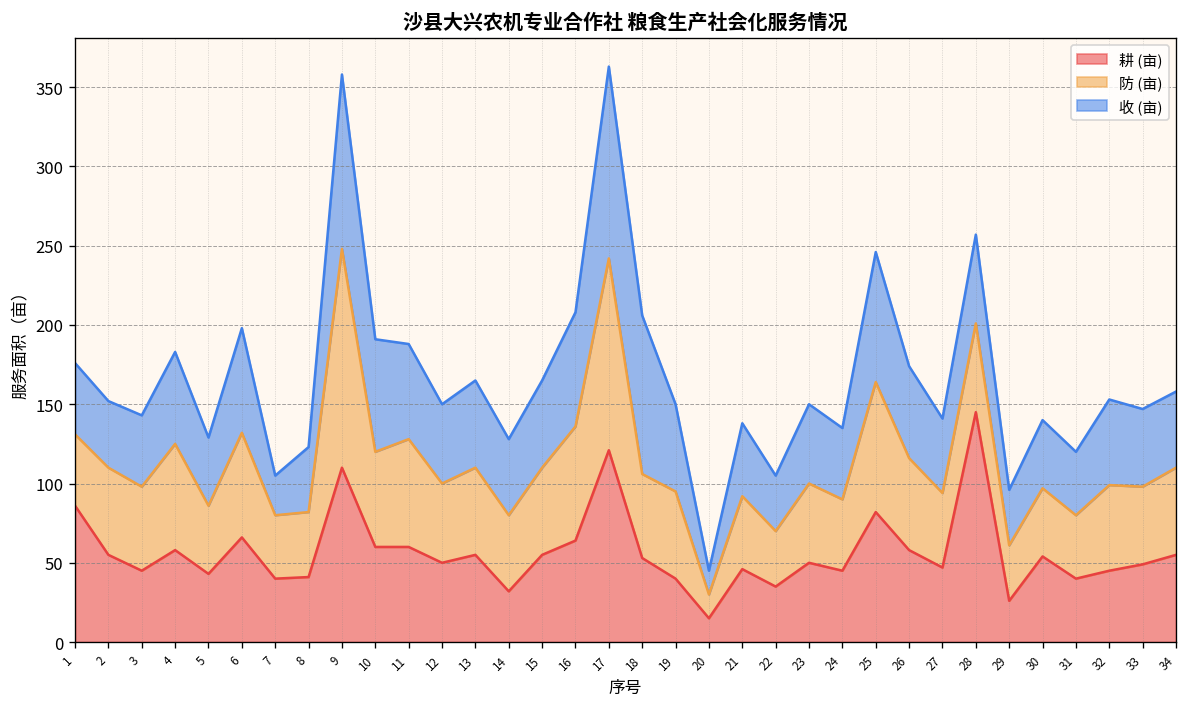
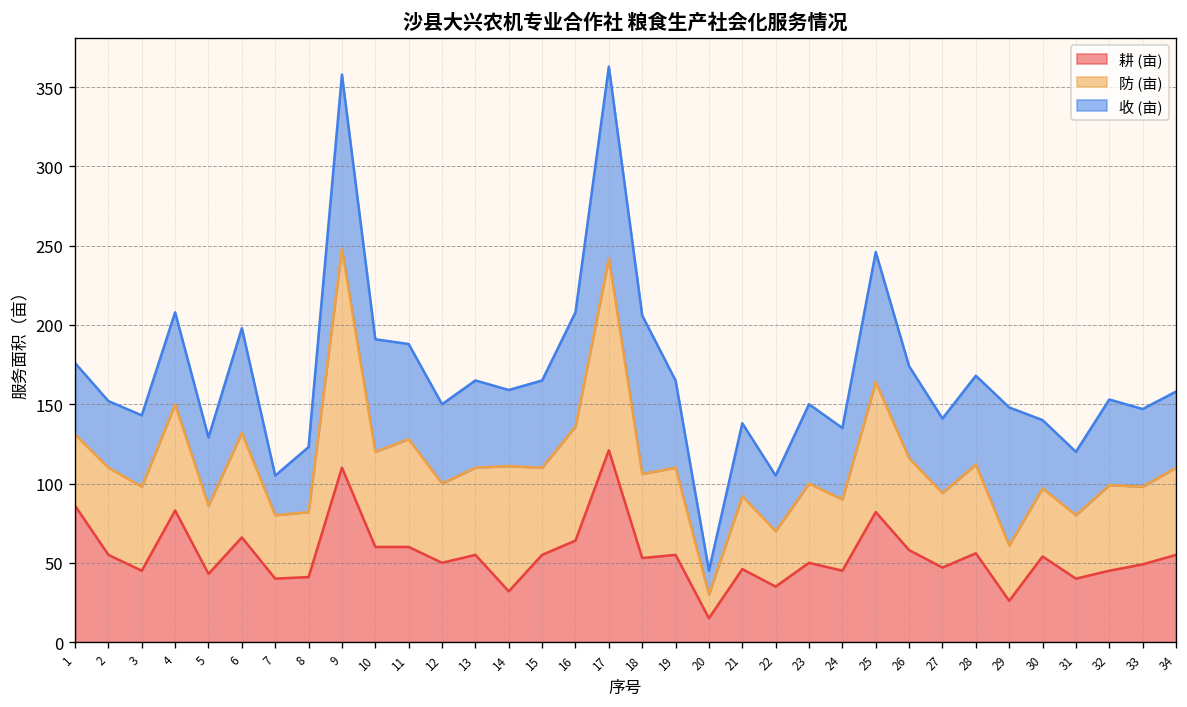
耕 (亩), 4: 58 -> 83
防 (亩), 14: 48 -> 79
耕 (亩), 19: 40 -> 55
耕 (亩), 28: 145 -> 56
收 (亩), 29: 35 -> 87
